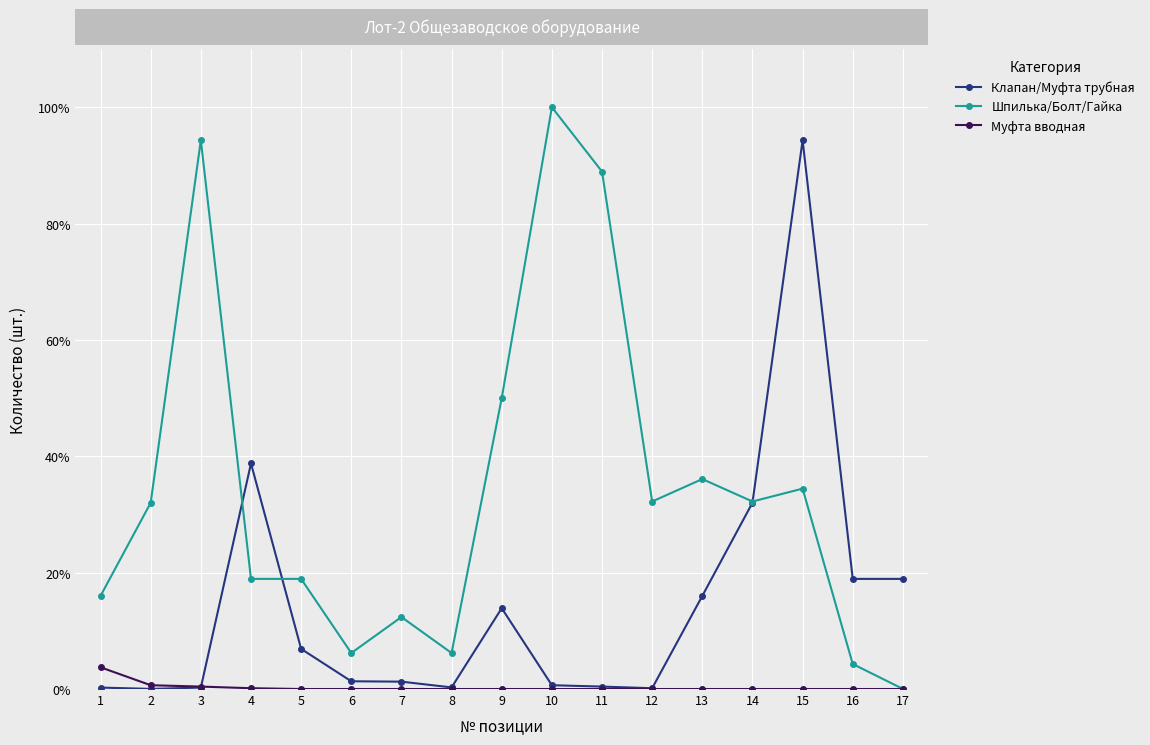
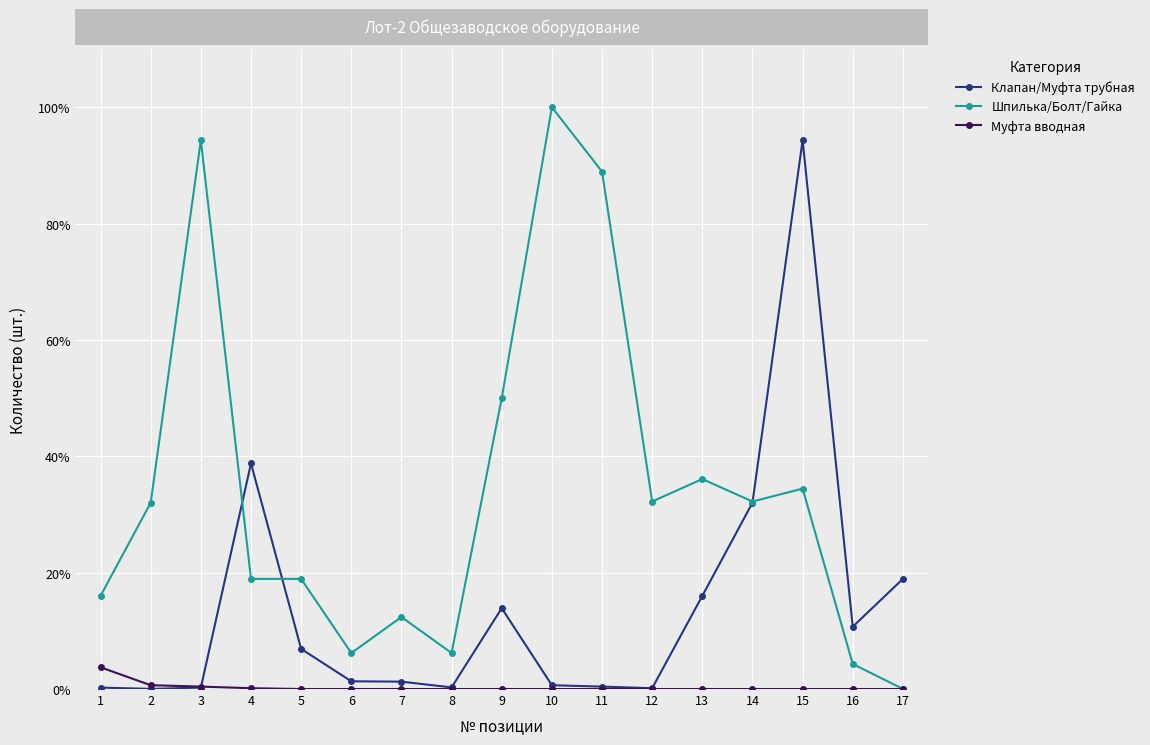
Клапан/Муфта трубная, 16: 19% -> 11%
